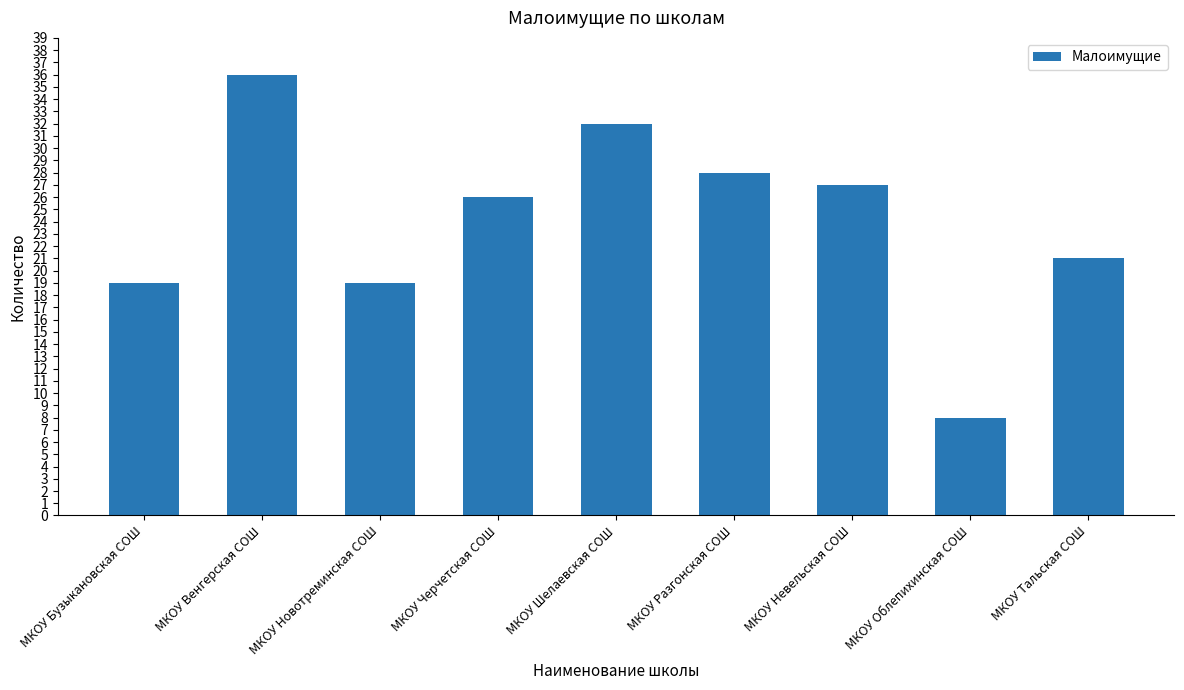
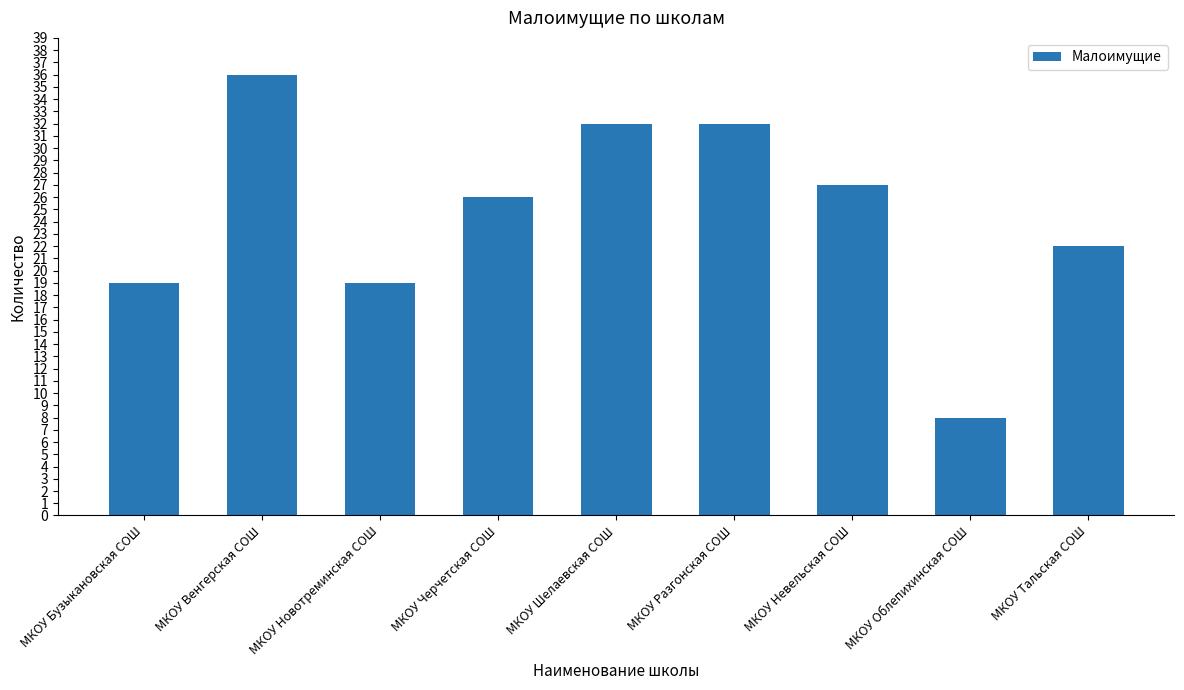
МКОУ Разгонская СОШ: 28 -> 32
МКОУ Тальская СОШ: 21 -> 22
